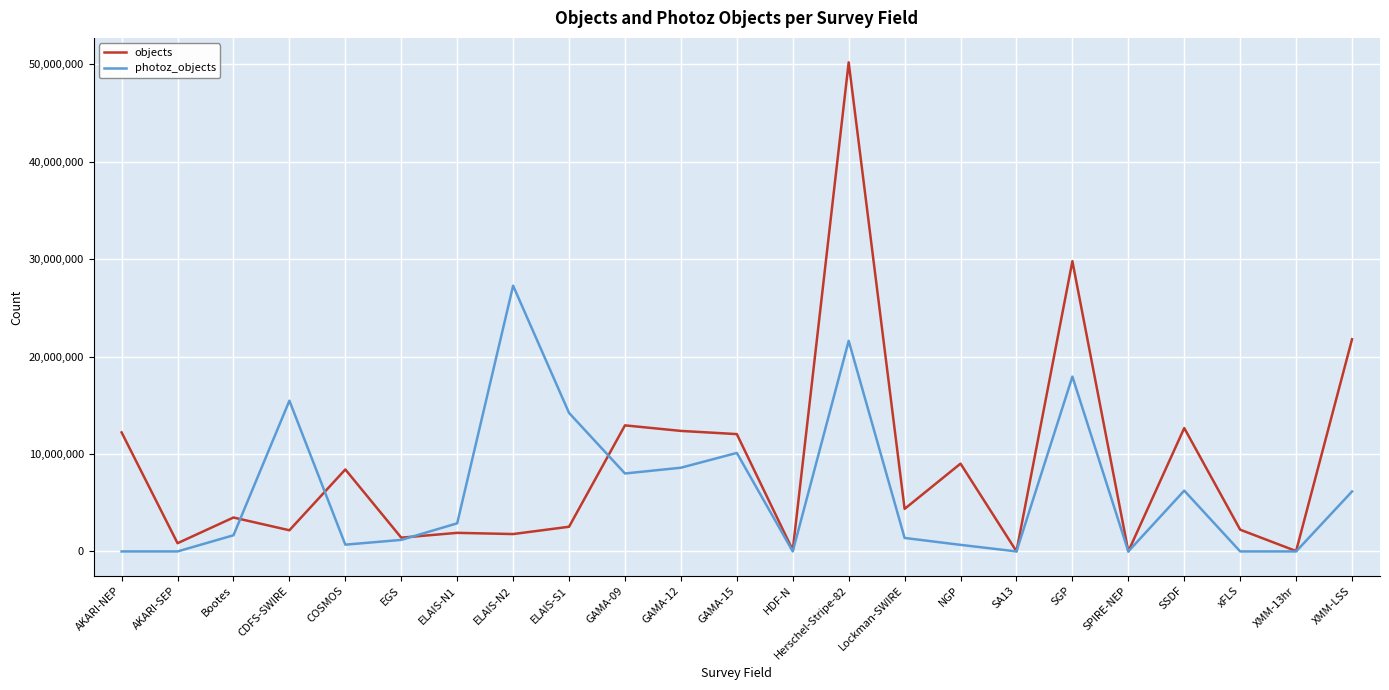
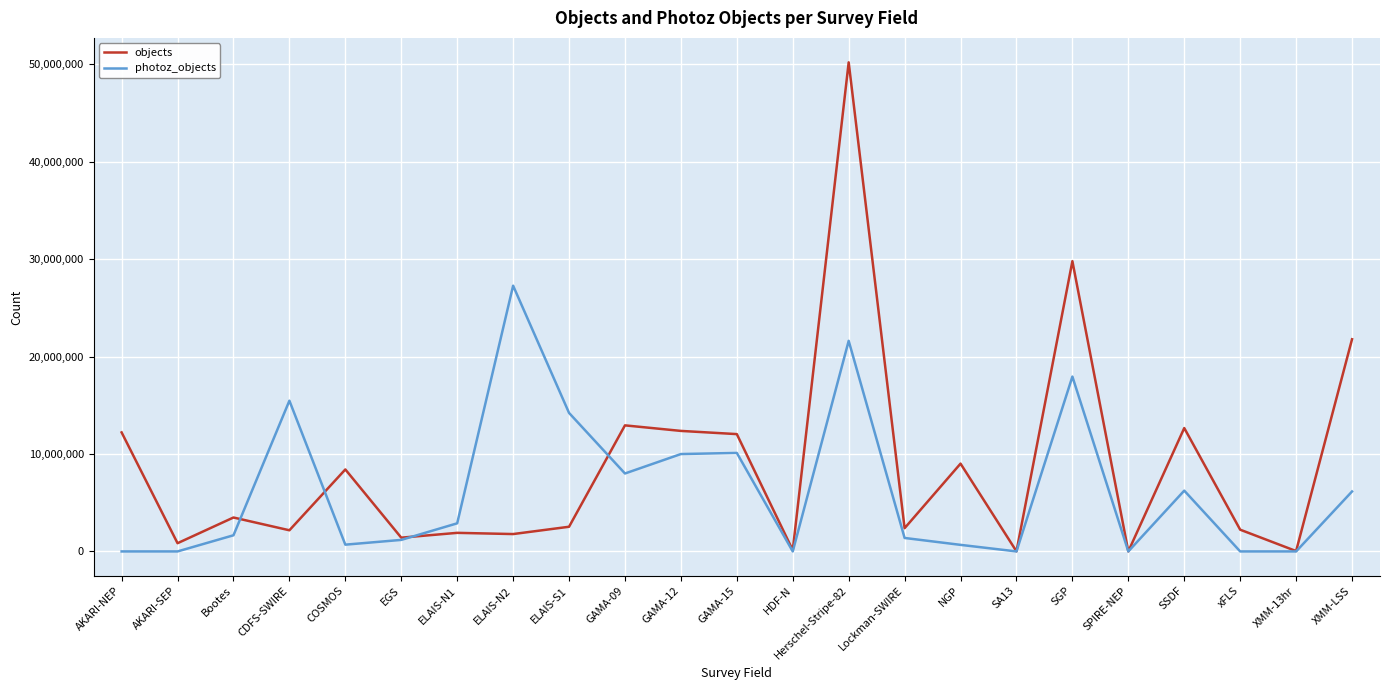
photoz_objects, GAMA-12: 9,000,000 -> 10,000,000
objects, Lockman-SWIRE: 4,000,000 -> 2,000,000
